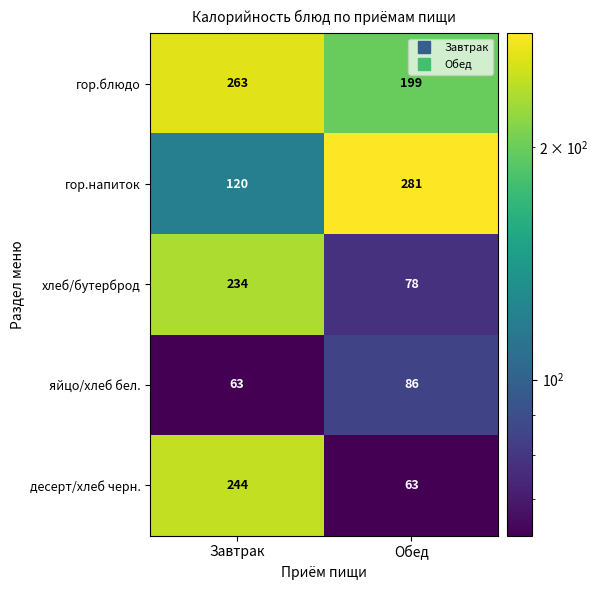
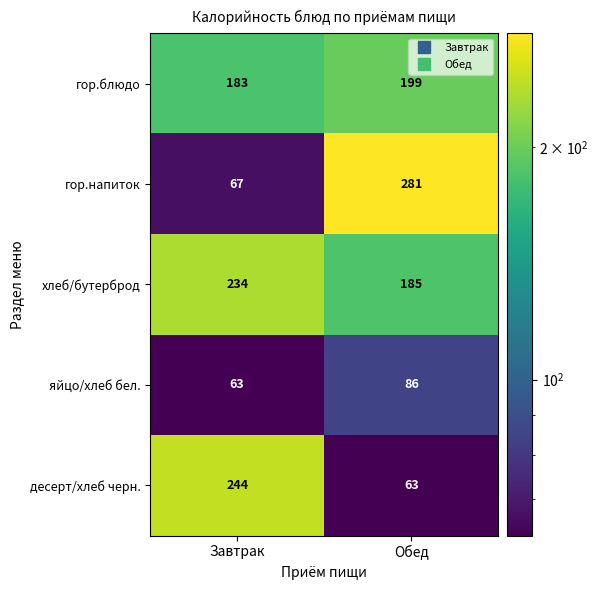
гор.блюдо, Завтрак: 263 -> 183
гор.напиток, Завтрак: 120 -> 67
хлеб/бутерброд, Обед: 78 -> 185
